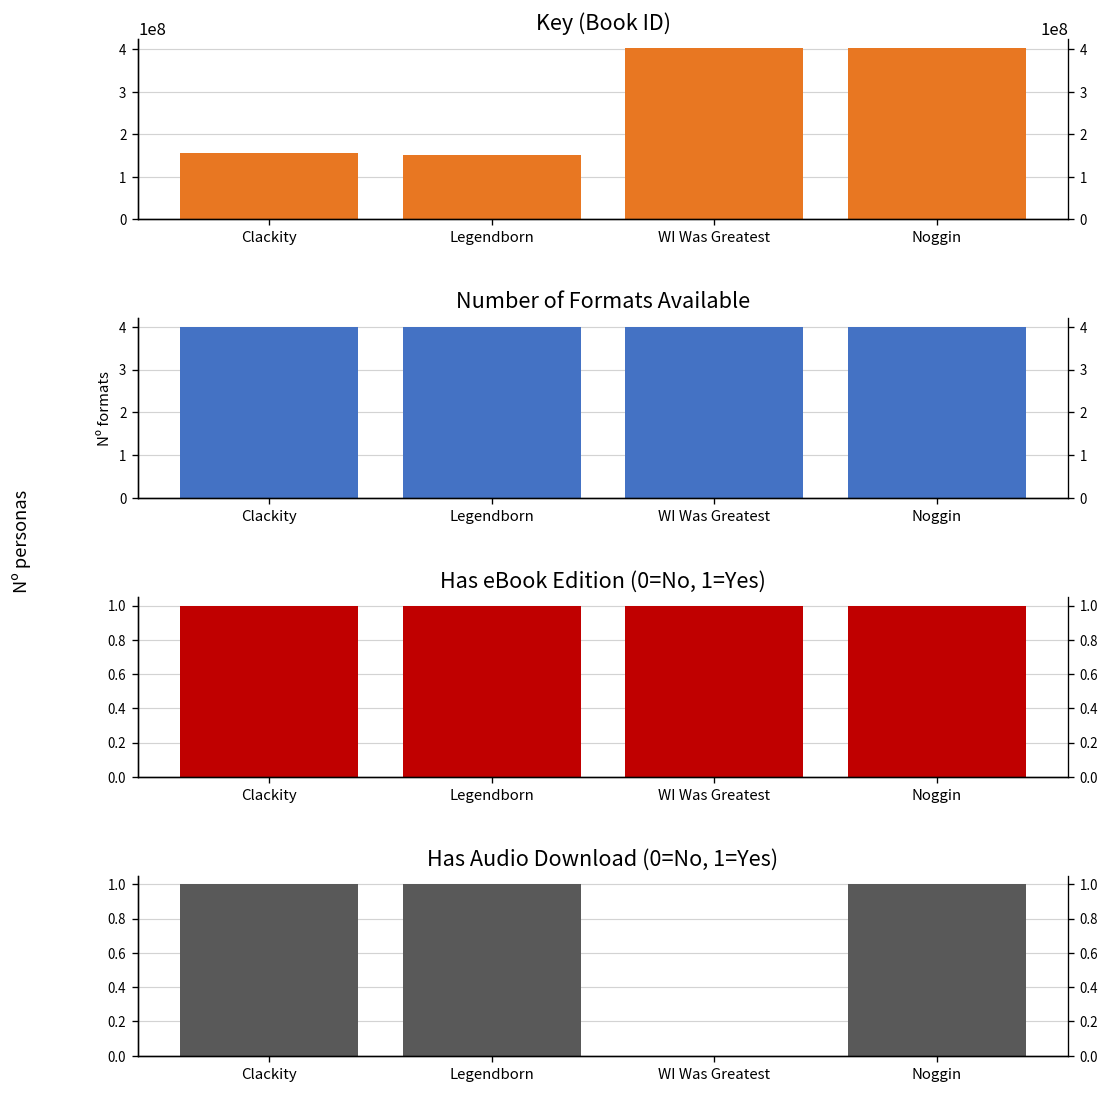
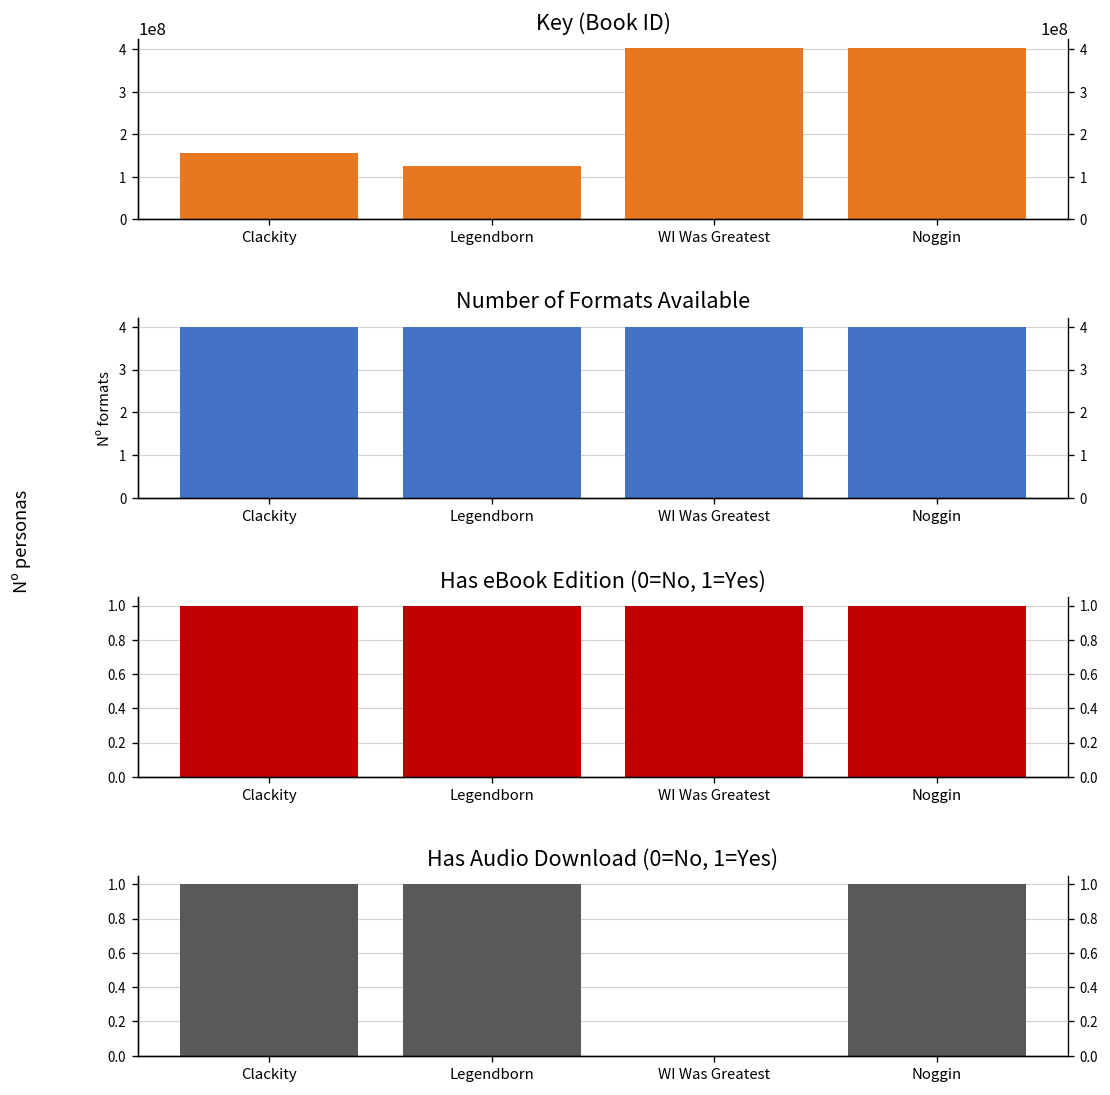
Key (Book ID), Legendborn: 150000000 -> 130000000
